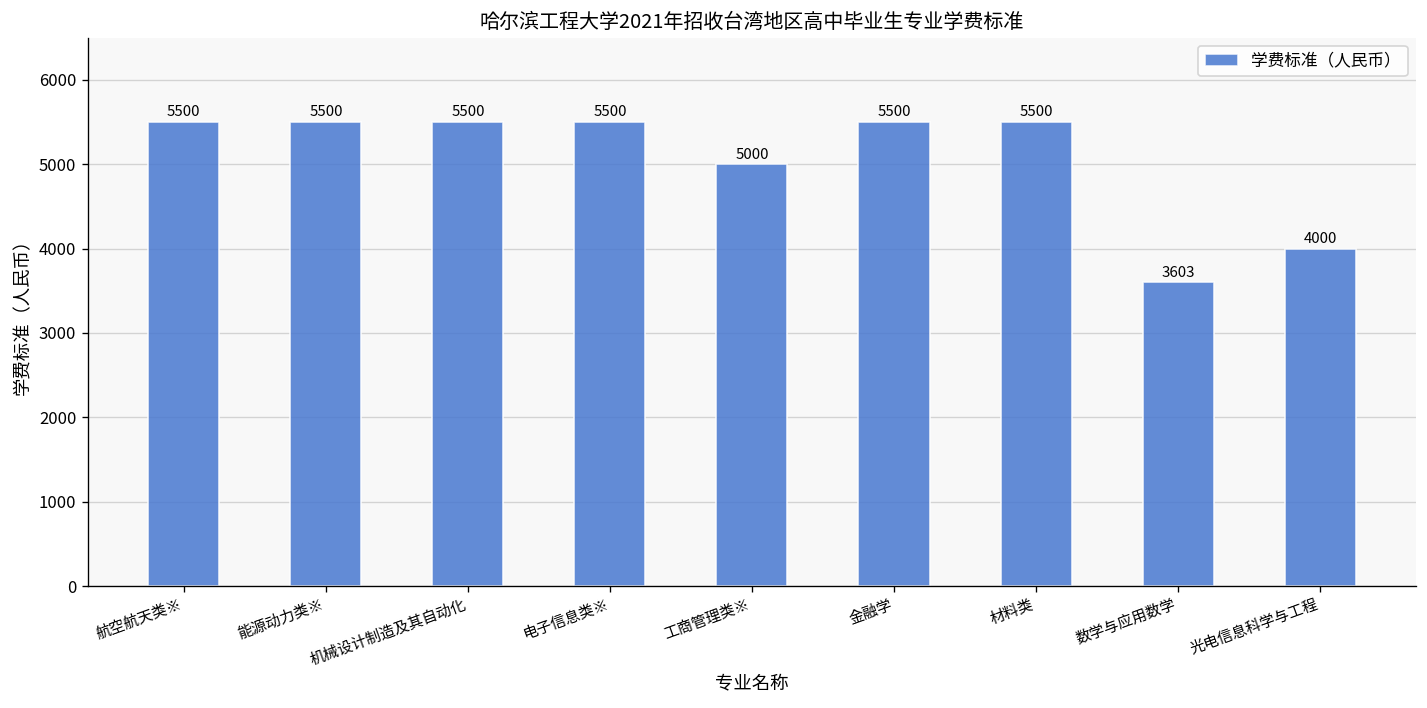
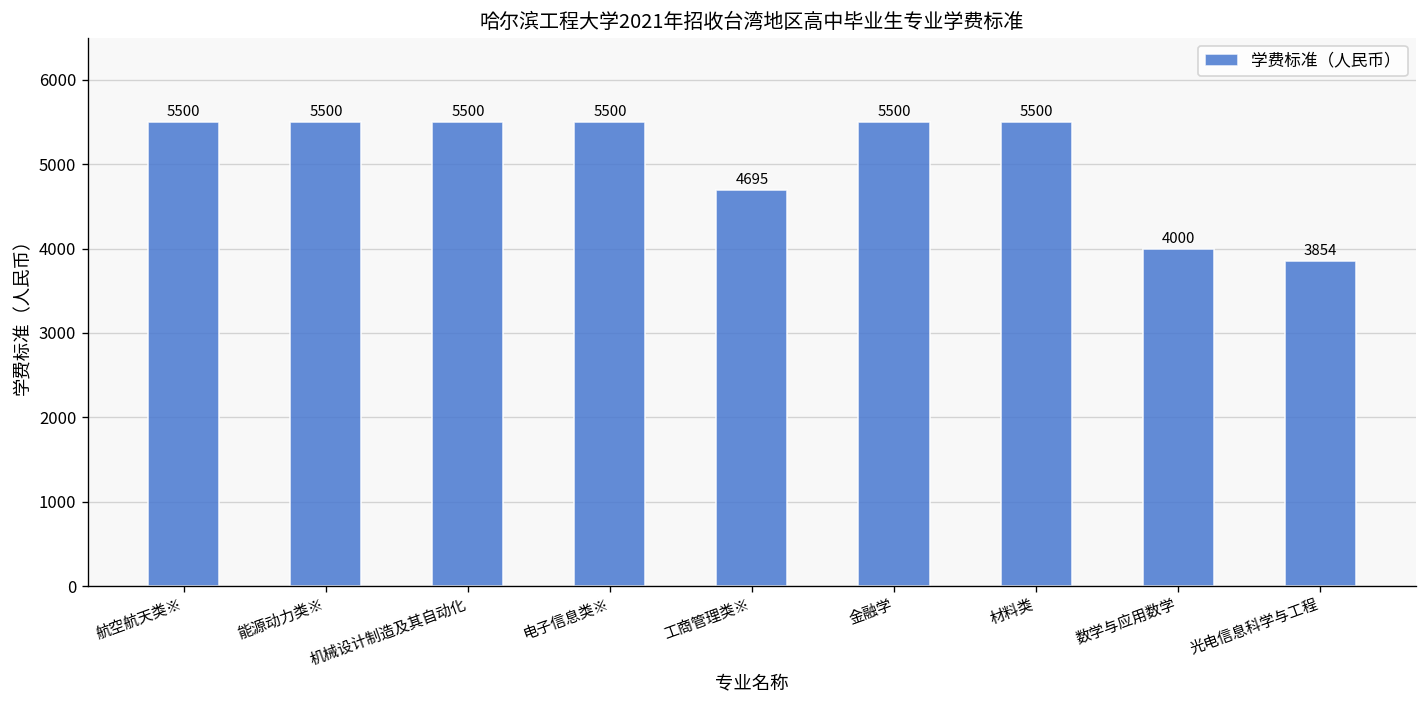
工商管理类※: 5000 -> 4695
数学与应用数学: 3603 -> 4000
光电信息科学与工程: 4000 -> 3854
